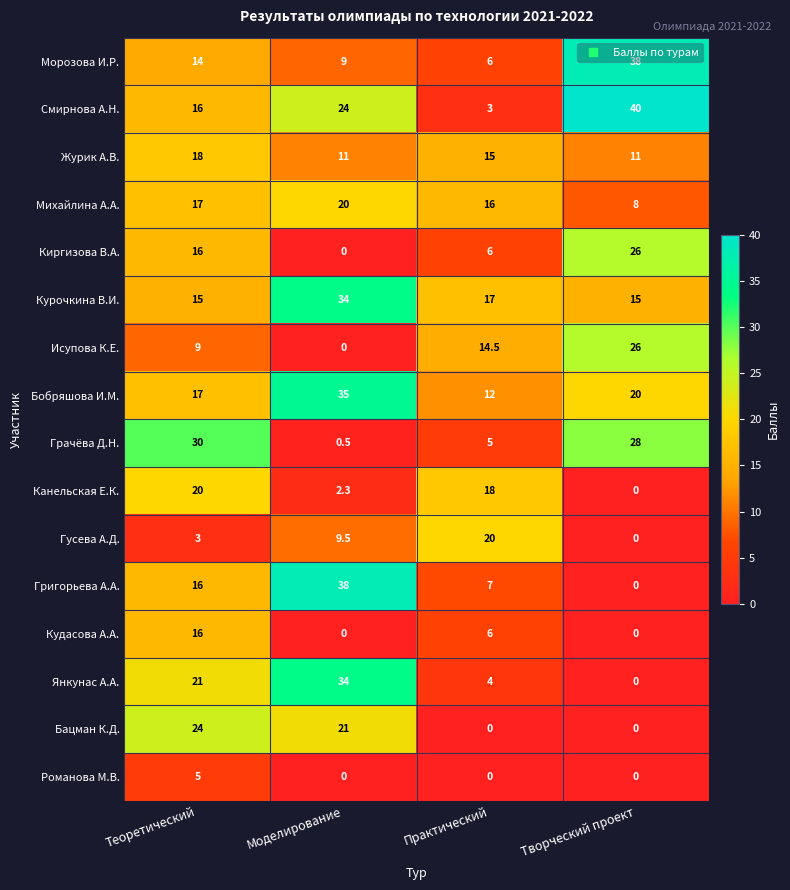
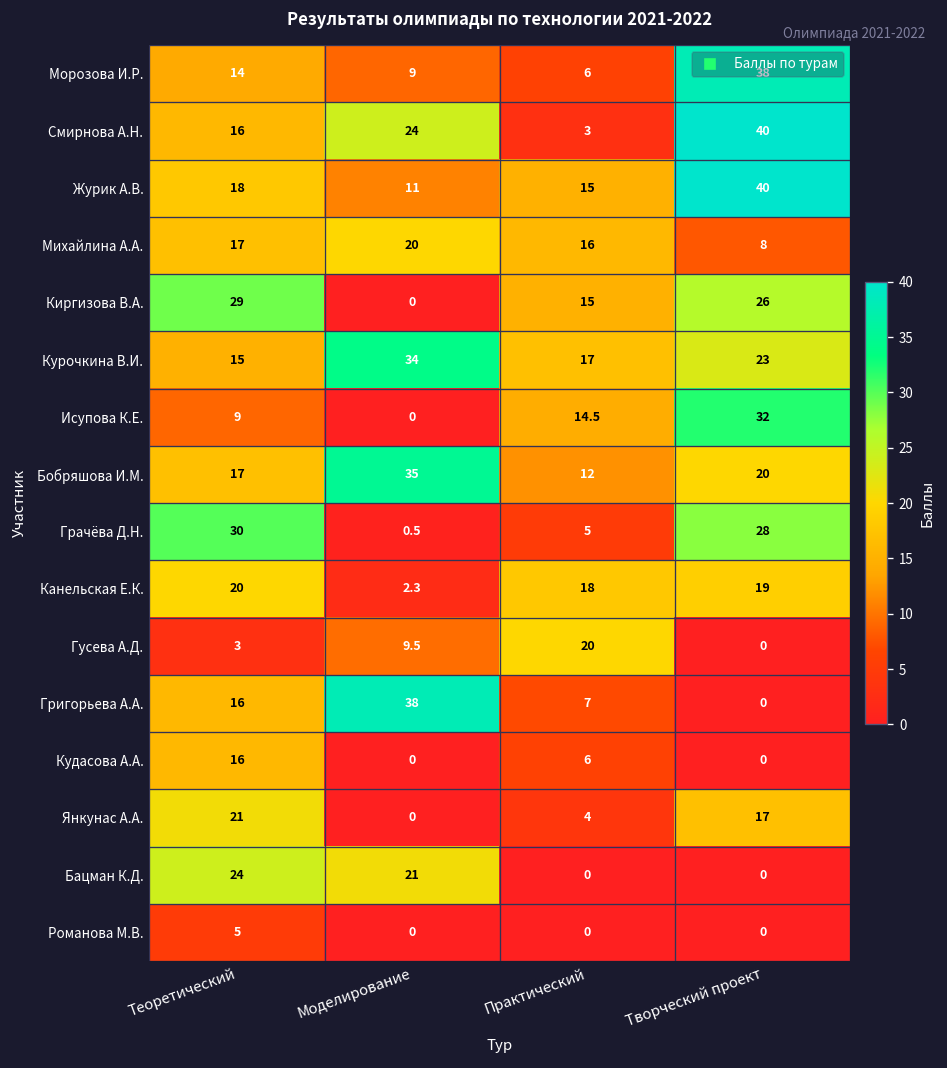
Журик А.В., Творческий проект: 11 -> 40
Киргизова В.А., Теоретический: 16 -> 29
Киргизова В.А., Практический: 6 -> 15
Курочкина В.И., Творческий проект: 15 -> 23
Исупова К.Е., Творческий проект: 26 -> 32
Канельская Е.К., Творческий проект: 0 -> 19
Янкунас А.А., Моделирование: 34 -> 0
Янкунас А.А., Творческий проект: 0 -> 17
